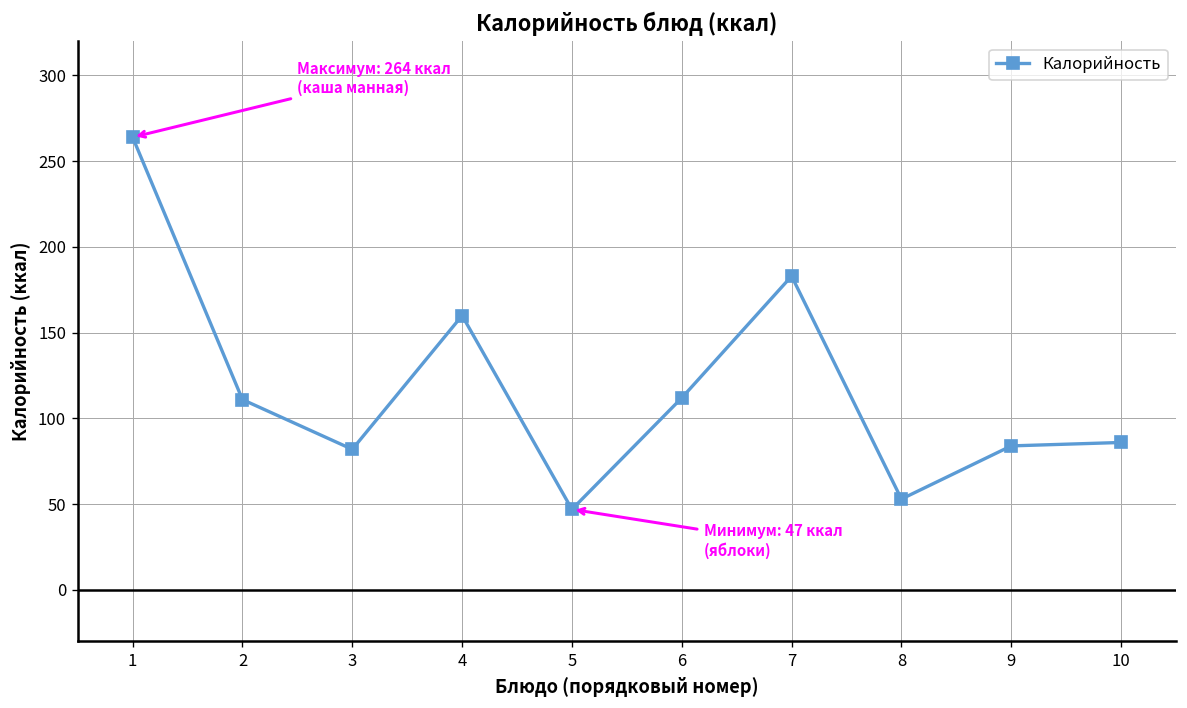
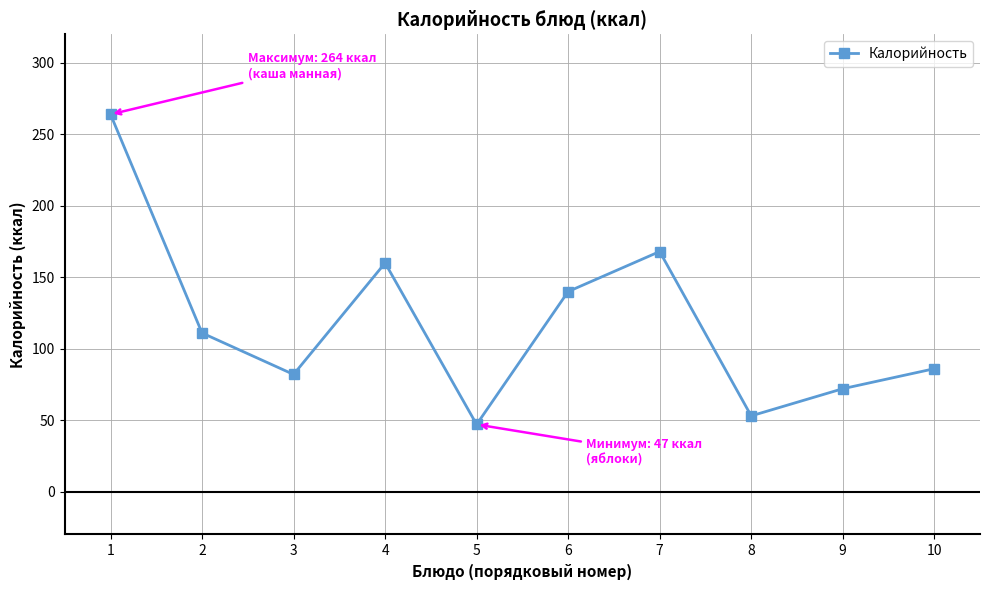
6: 112 -> 140
7: 183 -> 168
9: 84 -> 72
